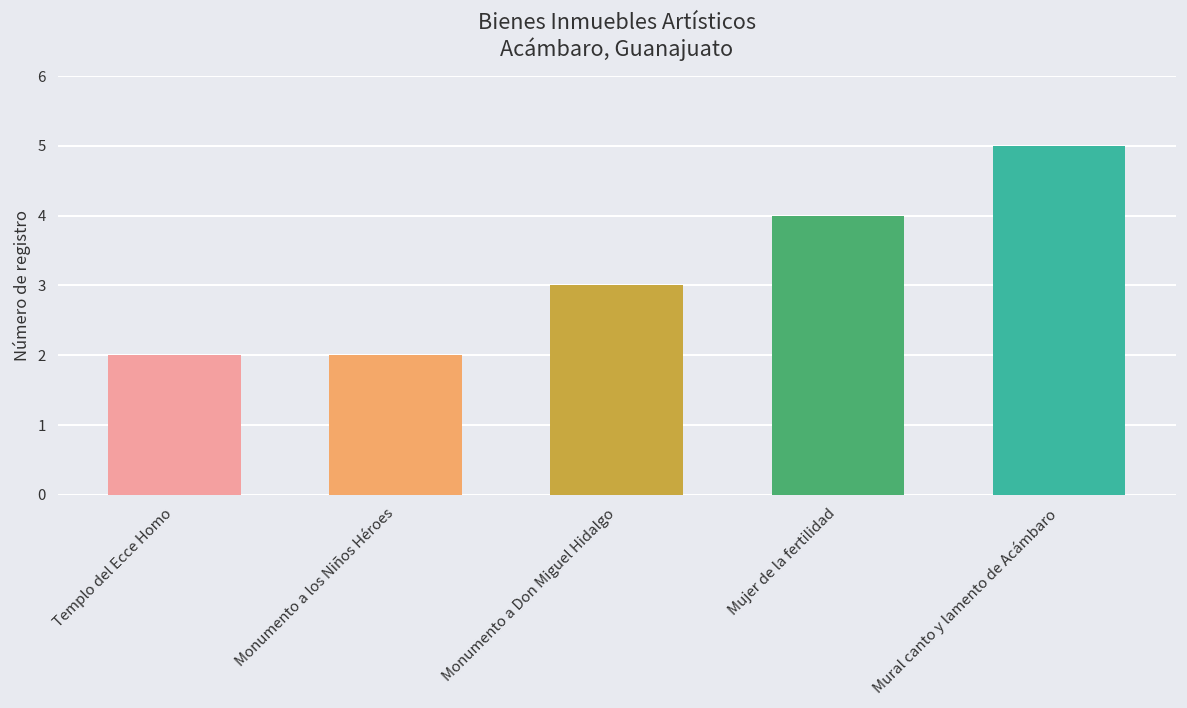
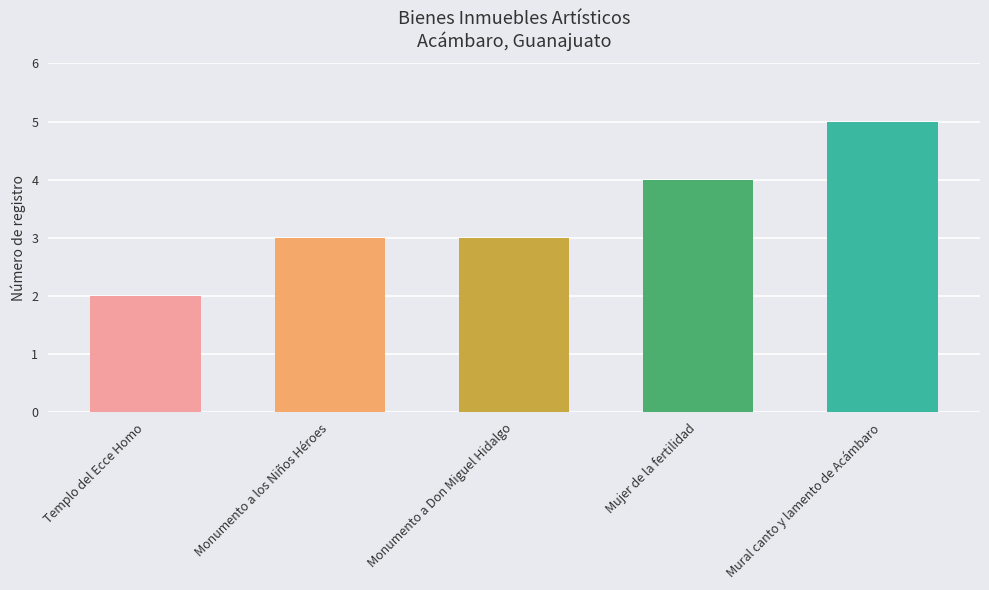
Monumento a los Niños Héroes: 2 -> 3
